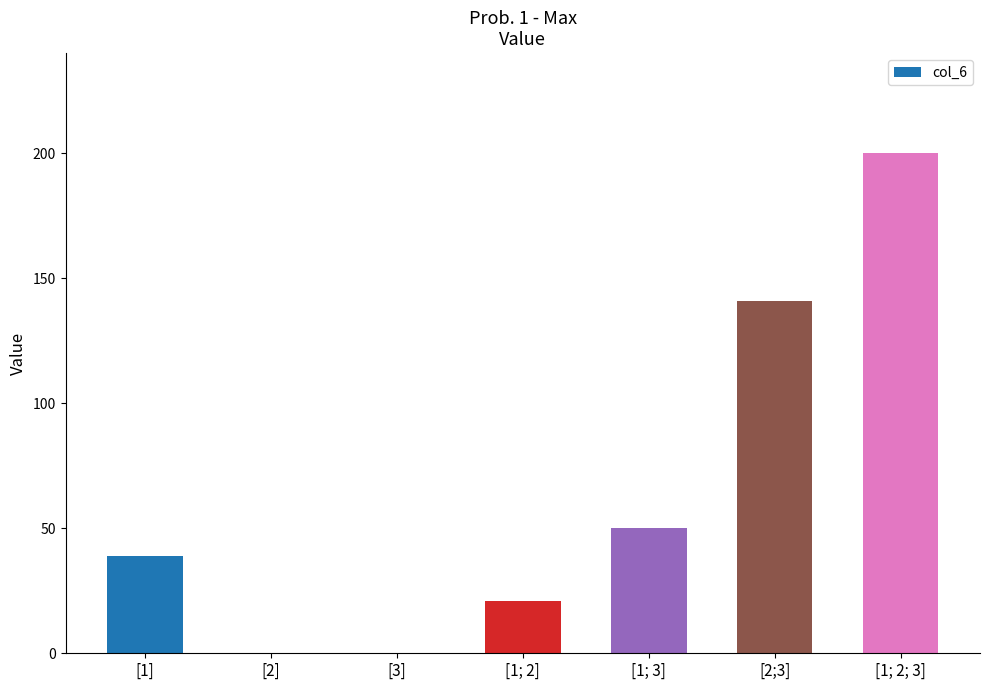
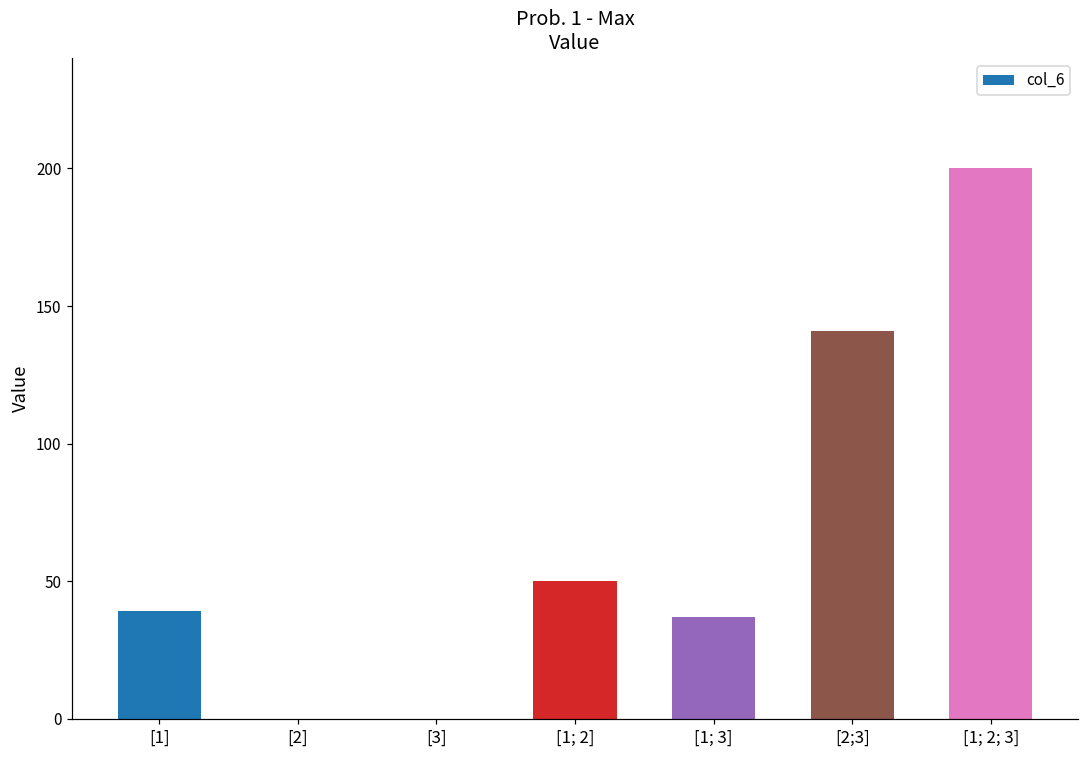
[1; 2]: 21 -> 50
[1; 3]: 50 -> 37
